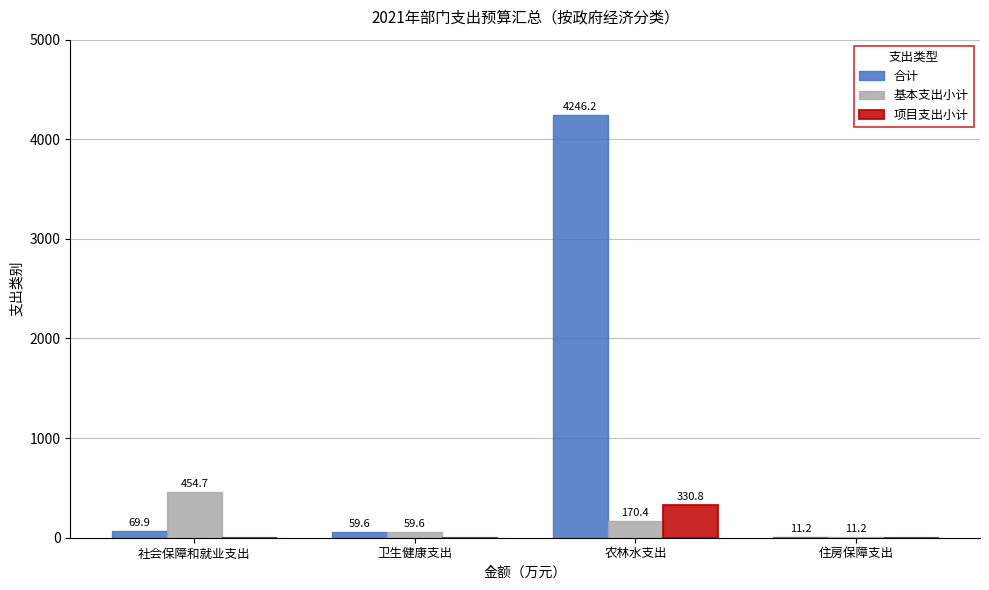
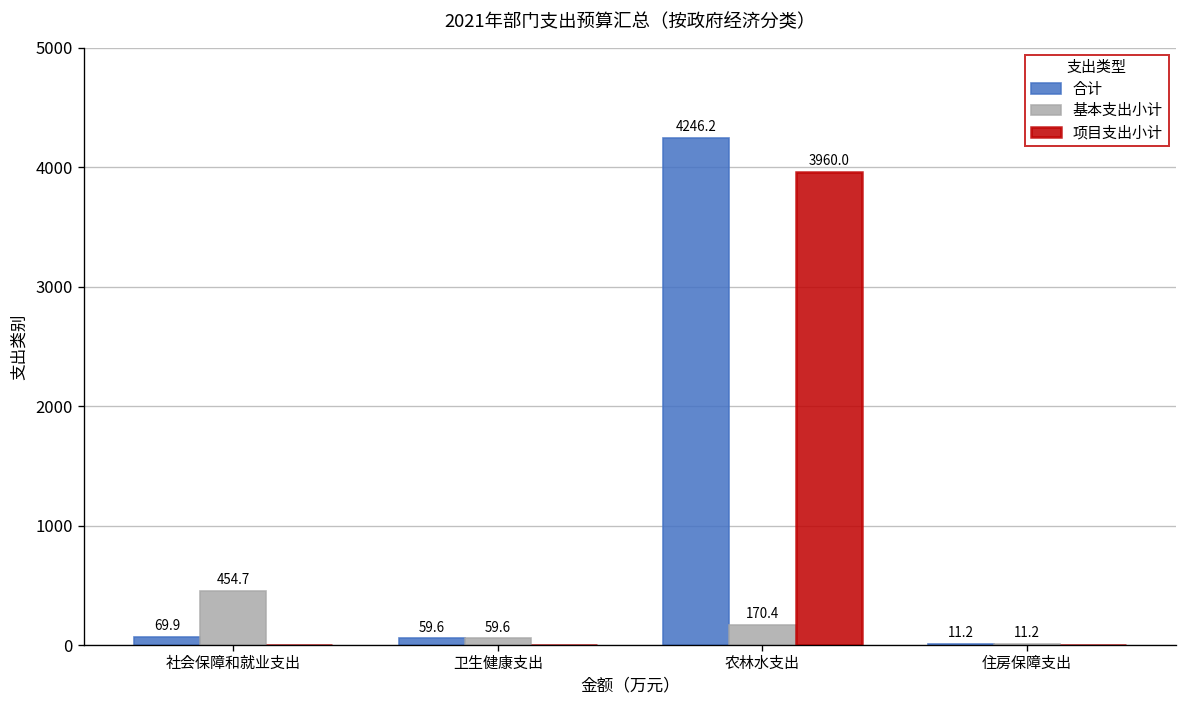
项目支出小计, 农林水支出: 330.8 -> 3960.0
